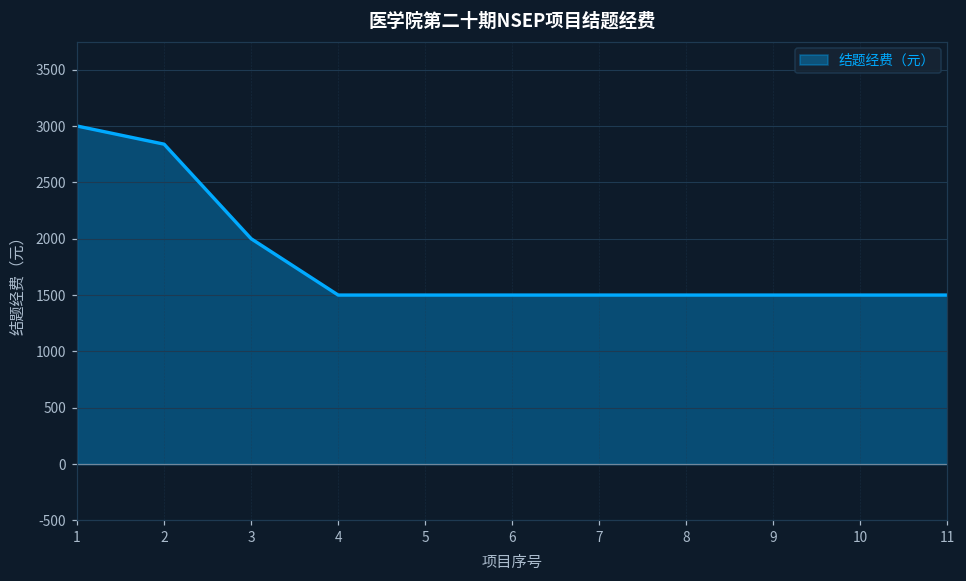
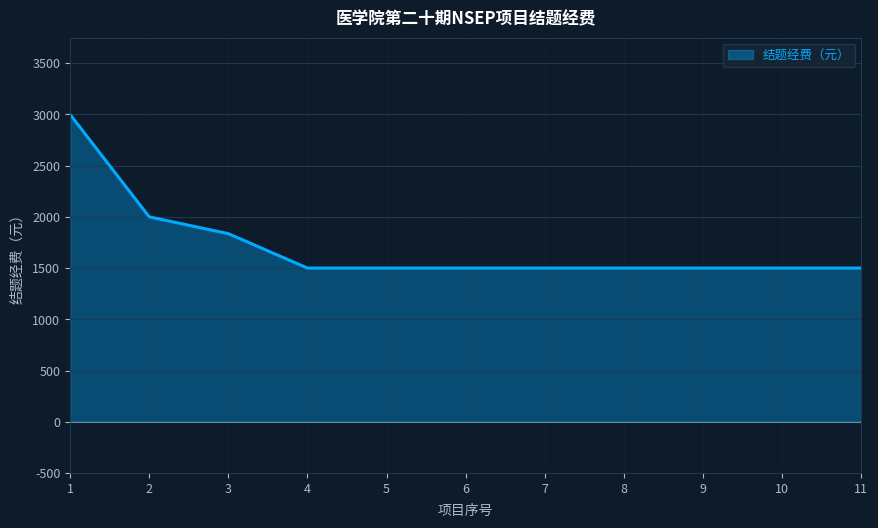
2: 2840 -> 2000
3: 2000 -> 1840
